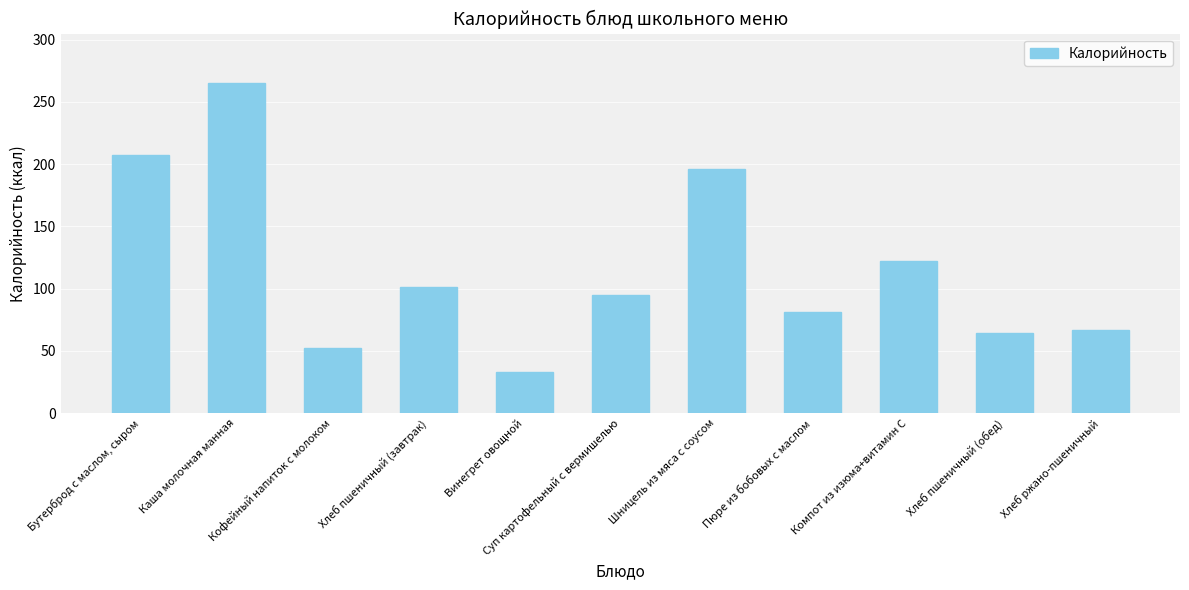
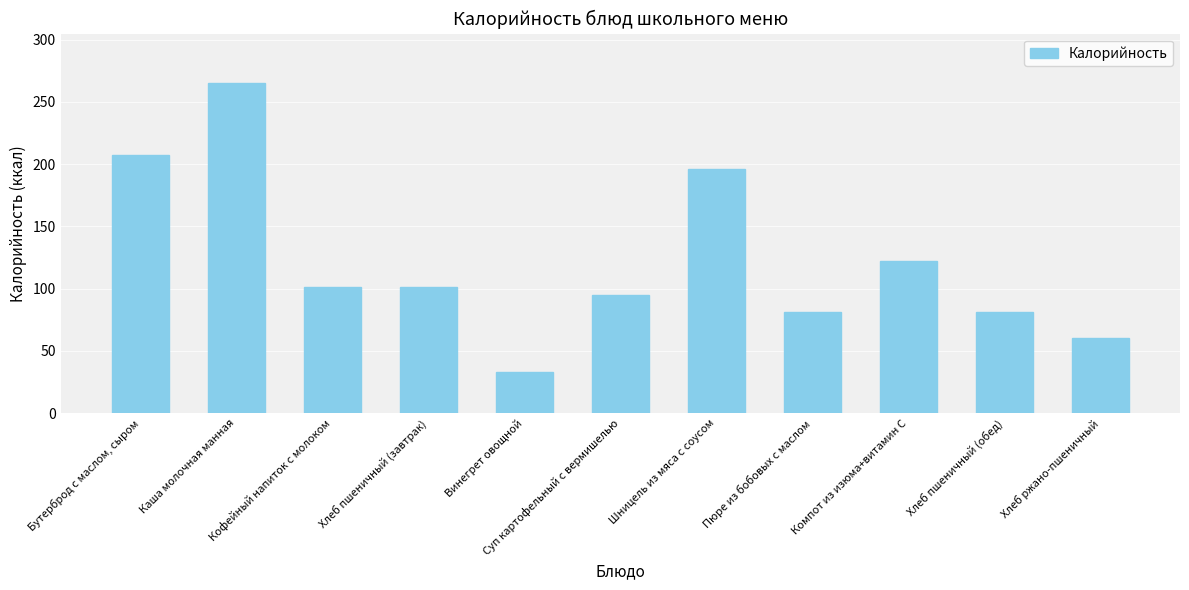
Кофейный напиток с молоком: 52 -> 101
Хлеб пшеничный (обед): 64 -> 81
Хлеб ржано-пшеничный: 67 -> 60
